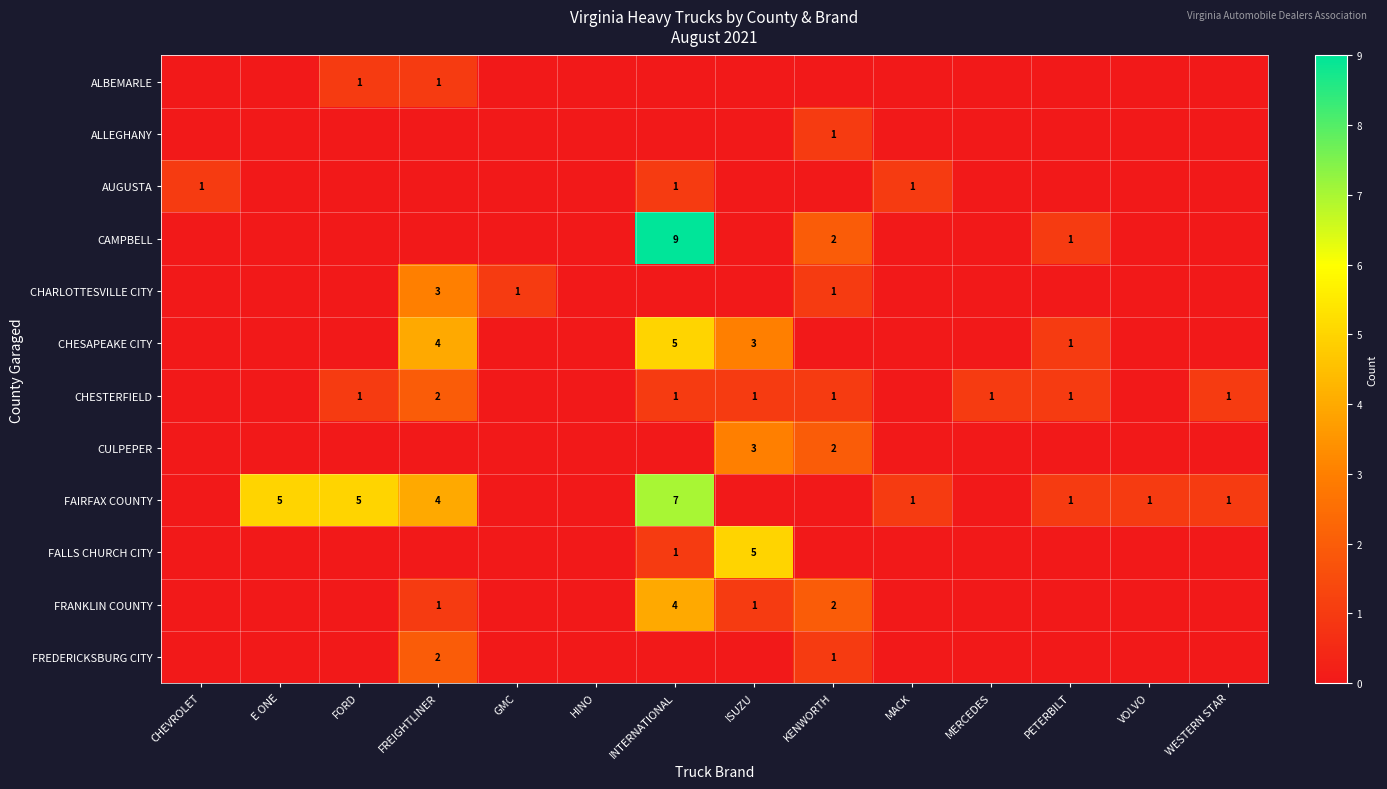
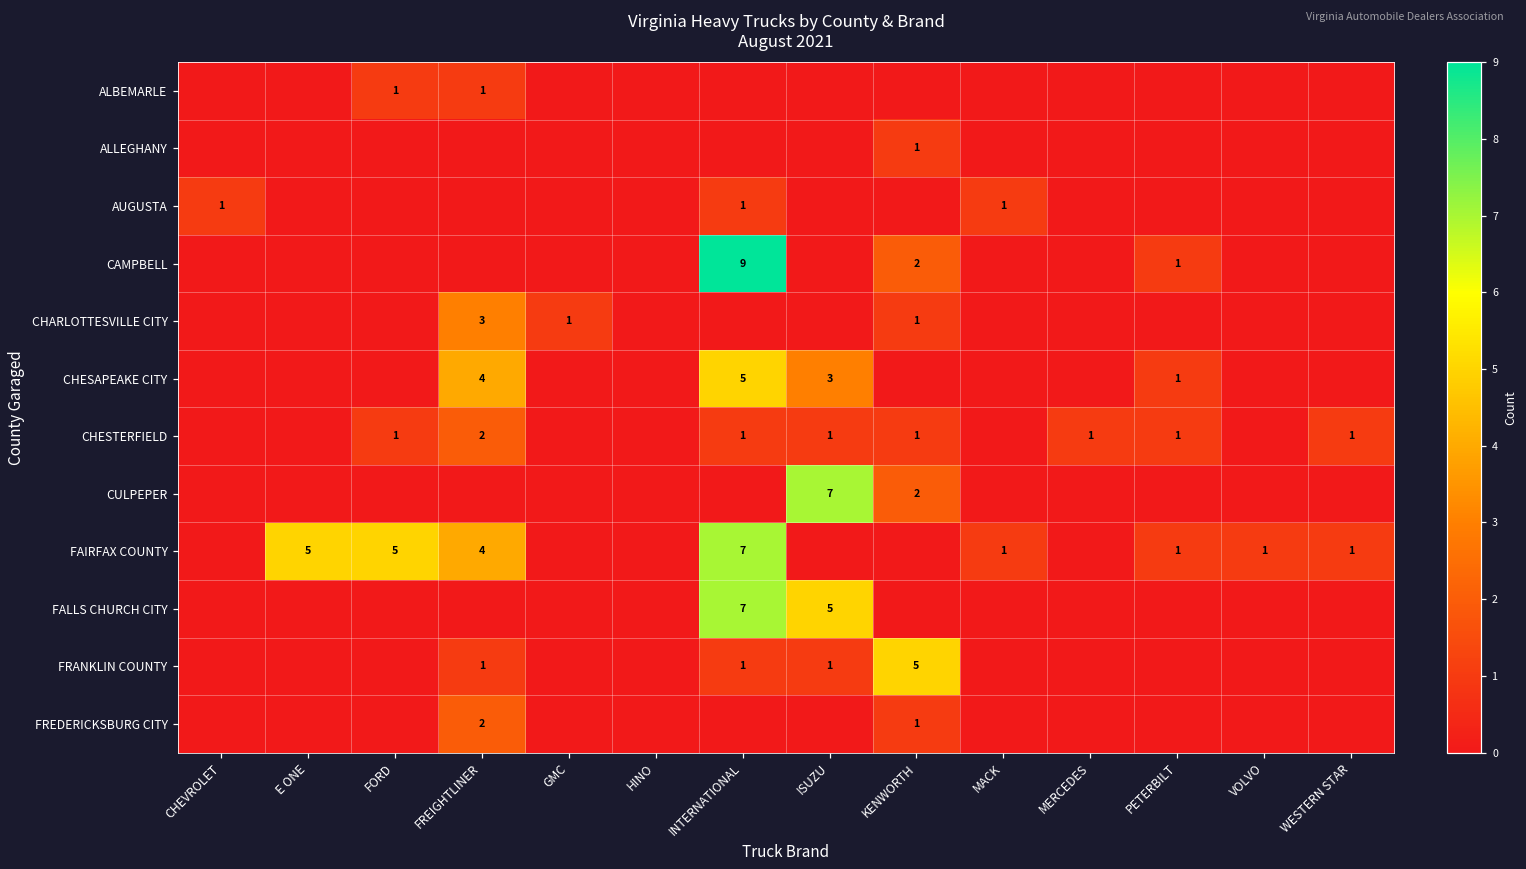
CULPEPER, ISUZU: 3 -> 7
FALLS CHURCH CITY, INTERNATIONAL: 1 -> 7
FRANKLIN COUNTY, INTERNATIONAL: 4 -> 1
FRANKLIN COUNTY, KENWORTH: 2 -> 5
